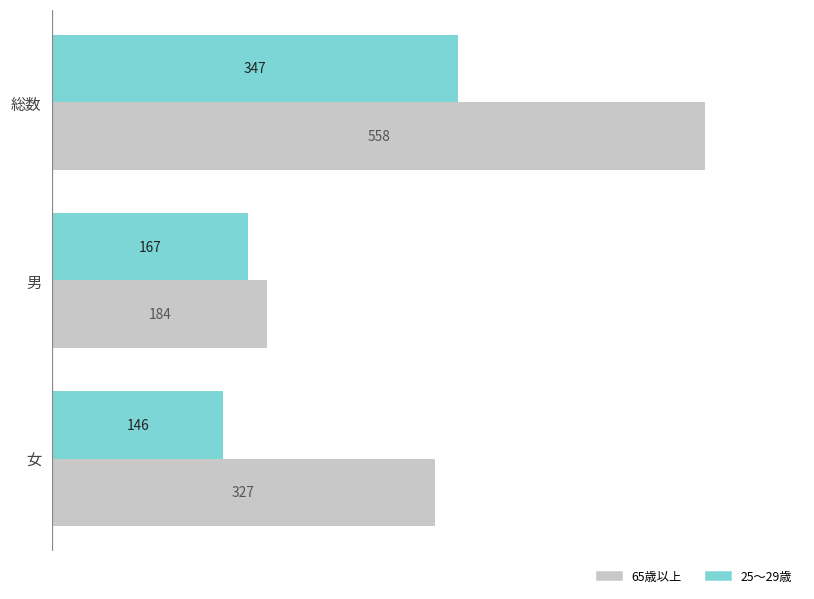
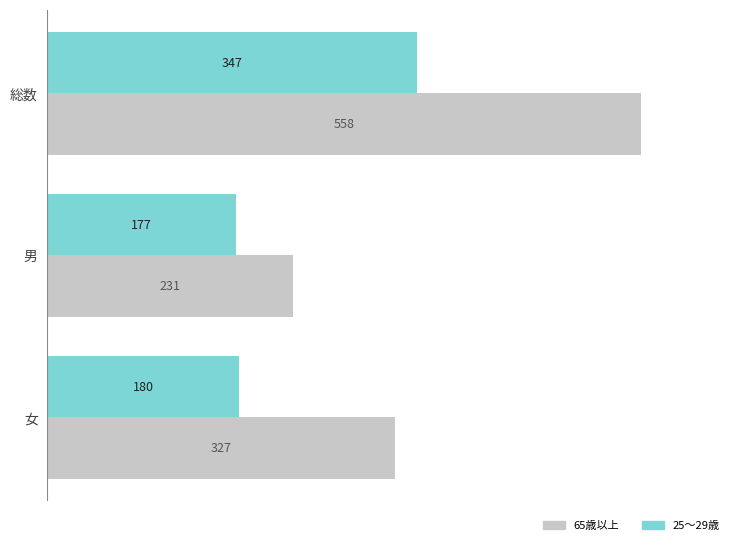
25～29歳, 男: 167 -> 177
65歳以上, 男: 184 -> 231
25～29歳, 女: 146 -> 180
